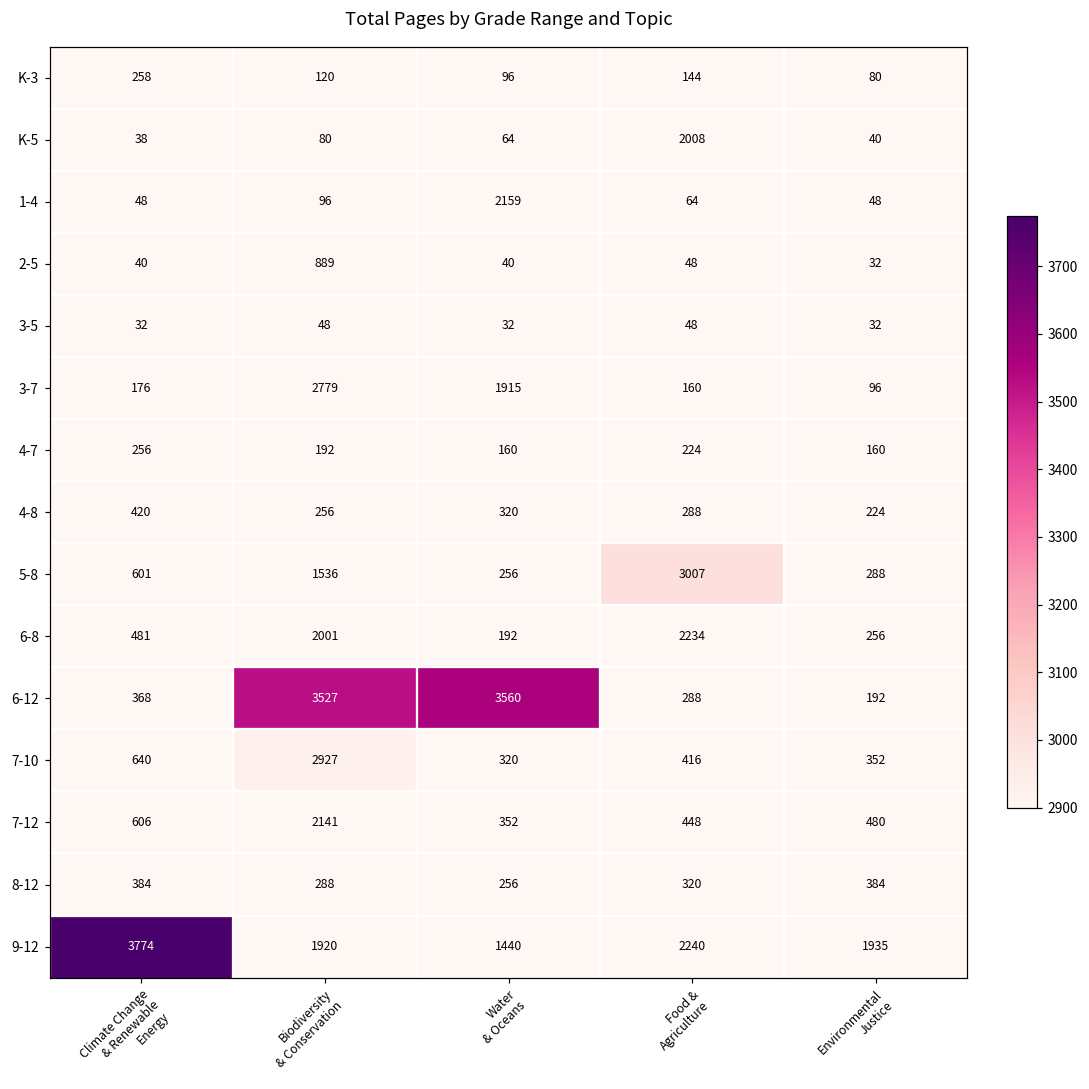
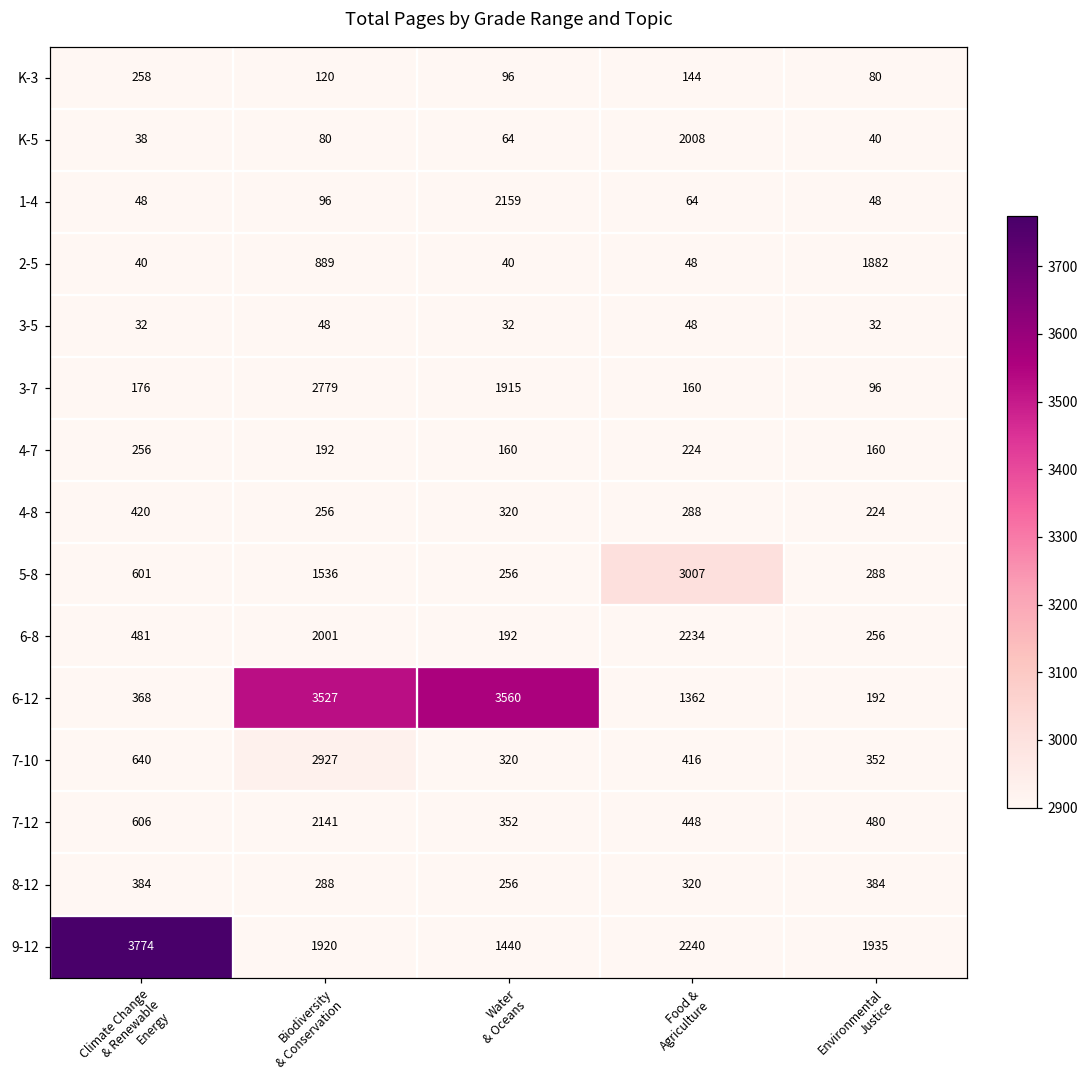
2-5, Environmental Justice: 32 -> 1882
6-12, Food & Agriculture: 288 -> 1362
